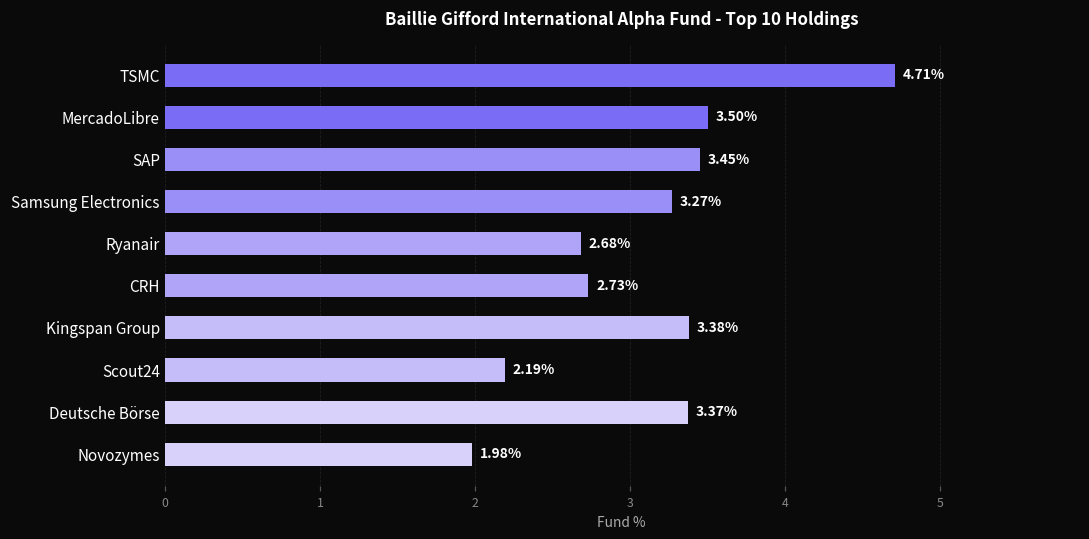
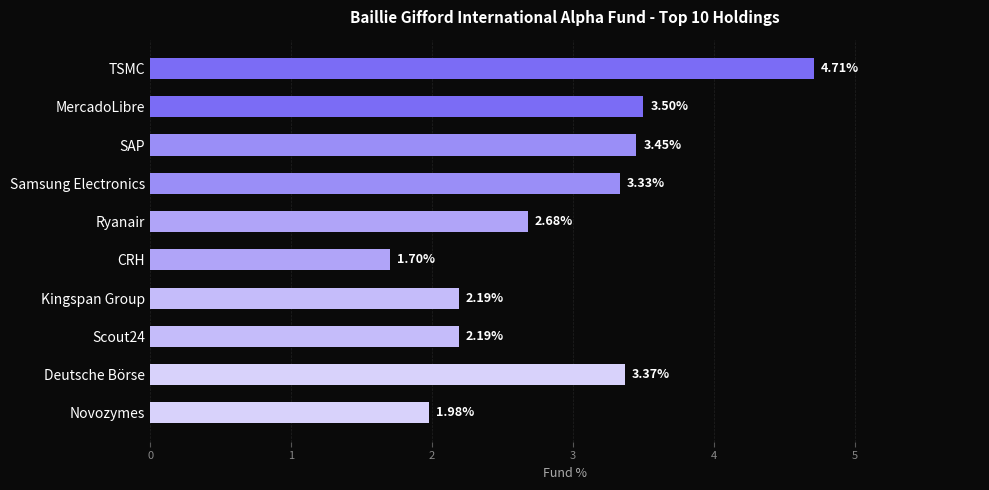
Samsung Electronics: 3.27% -> 3.33%
CRH: 2.73% -> 1.70%
Kingspan Group: 3.38% -> 2.19%
